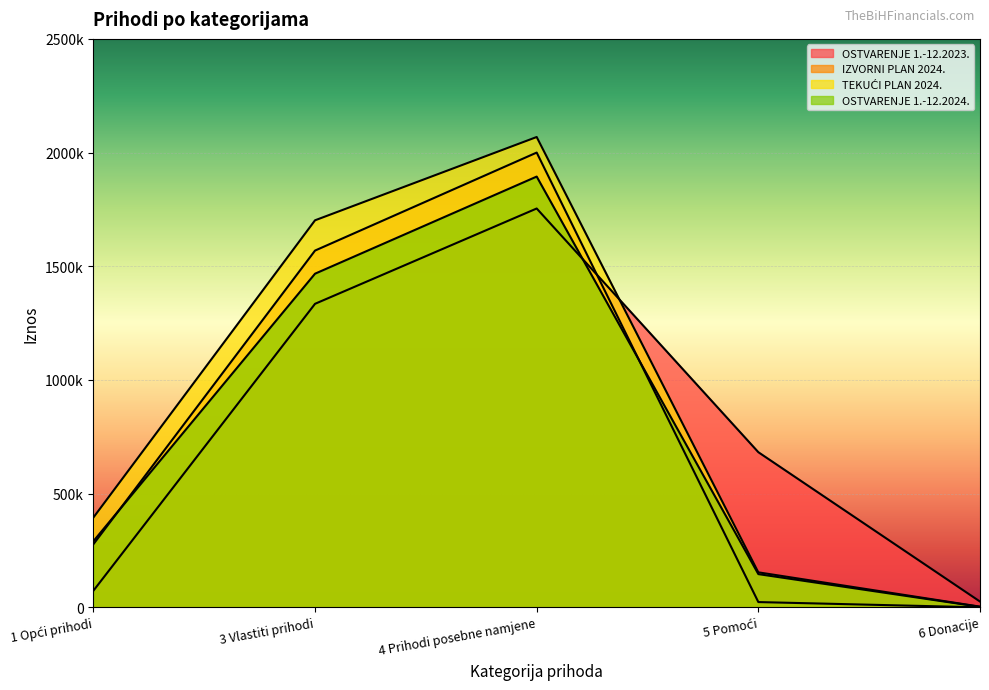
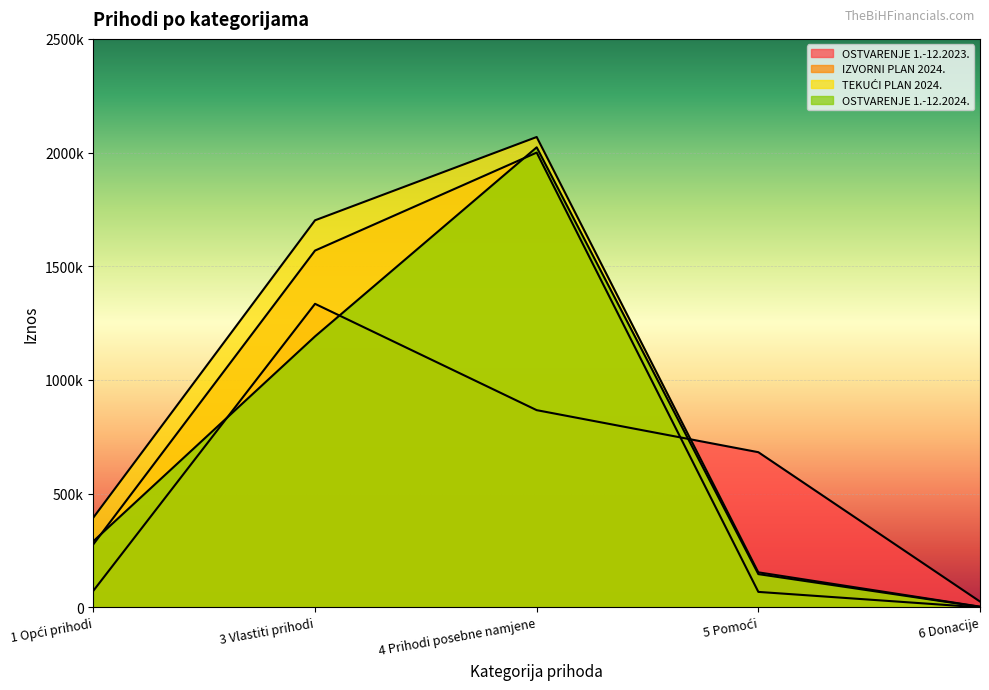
OSTVARENJE 1.-12.2024., 3 Vlastiti prihodi: 1470000 -> 1190000
OSTVARENJE 1.-12.2023., 4 Prihodi posebne namjene: 1750000 -> 870000
OSTVARENJE 1.-12.2024., 4 Prihodi posebne namjene: 1890000 -> 2020000
IZVORNI PLAN 2024., 5 Pomoći: 20000 -> 70000
